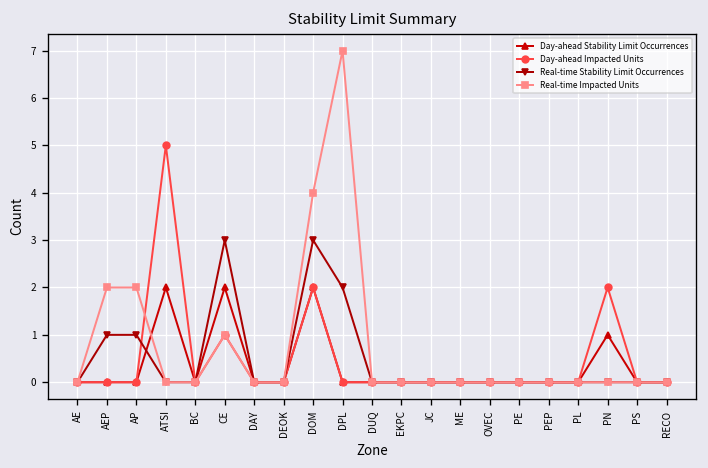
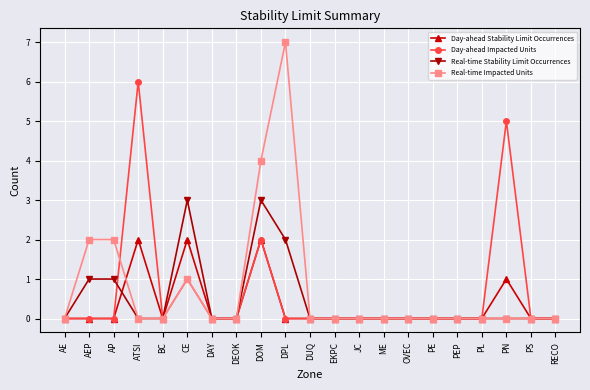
Day-ahead Impacted Units, ATSI: 5 -> 6
Day-ahead Impacted Units, PN: 2 -> 5
